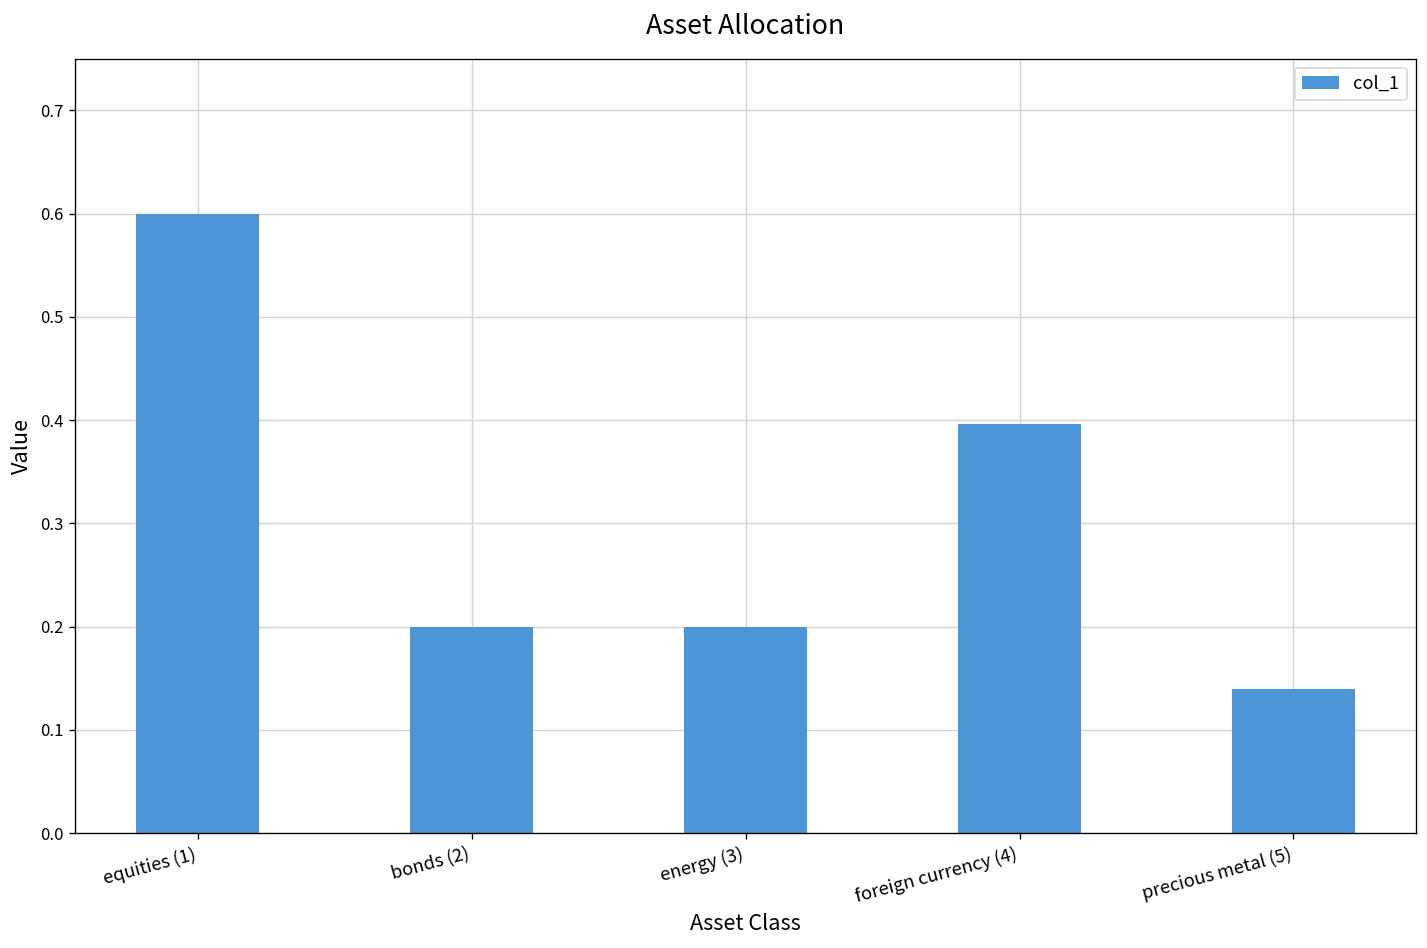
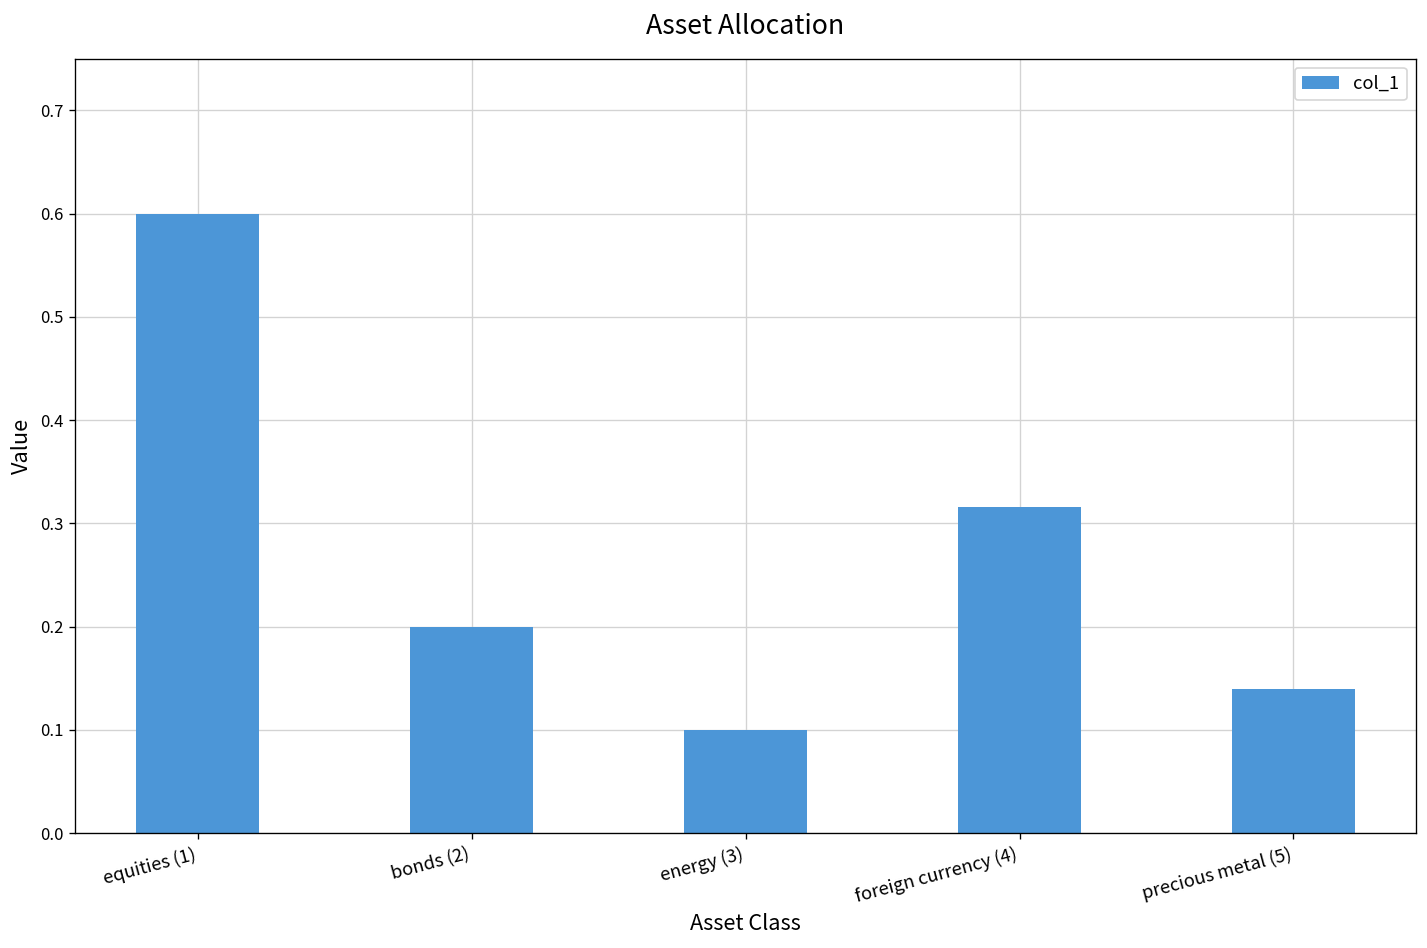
energy (3): 0.2 -> 0.1
foreign currency (4): 0.40 -> 0.32
